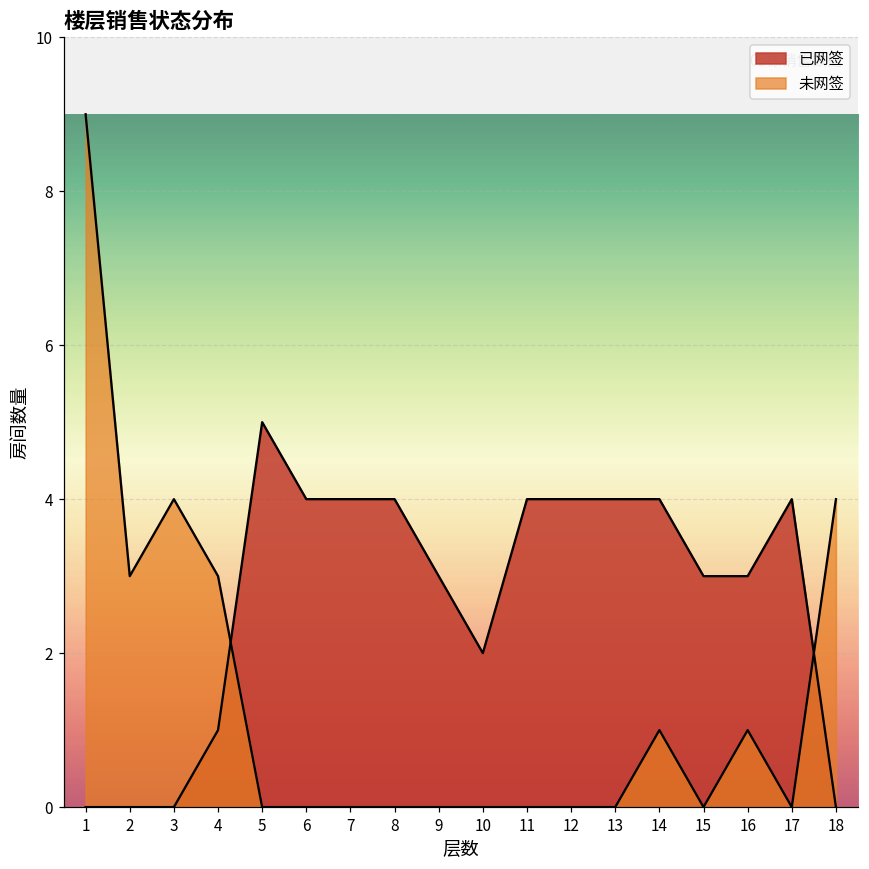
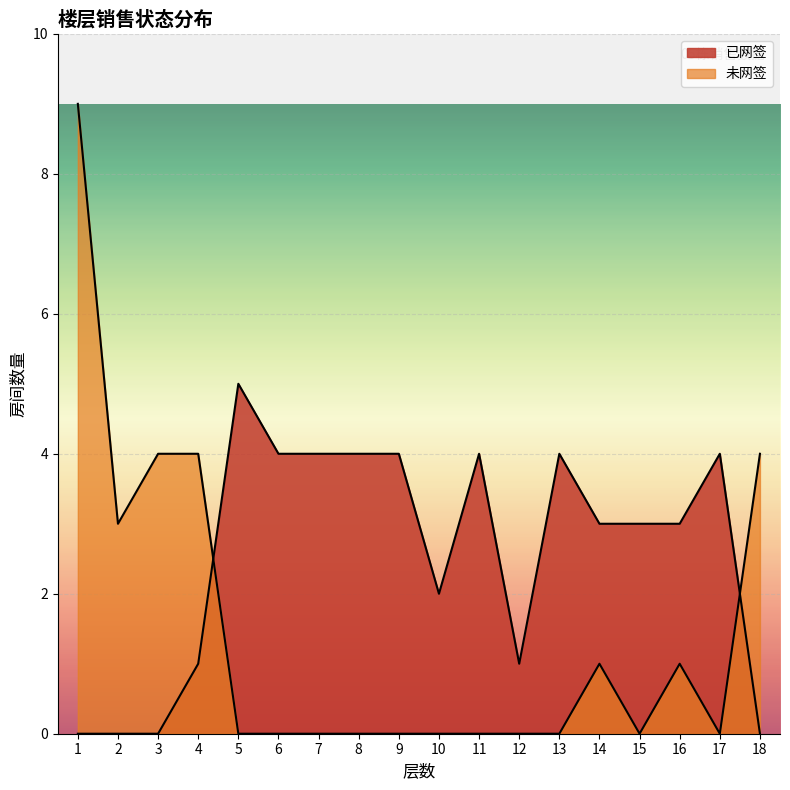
未网签, 4: 3 -> 4
已网签, 9: 3 -> 4
已网签, 12: 4 -> 1
已网签, 14: 4 -> 3
